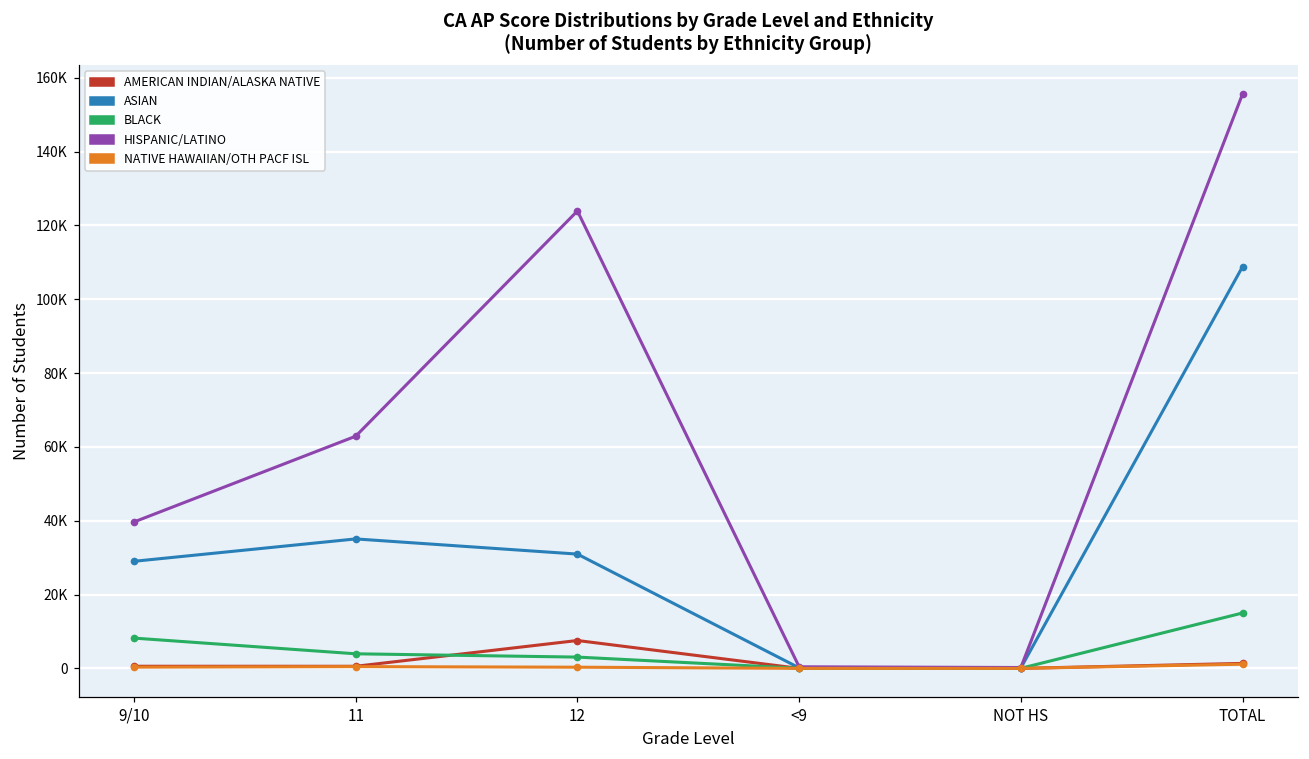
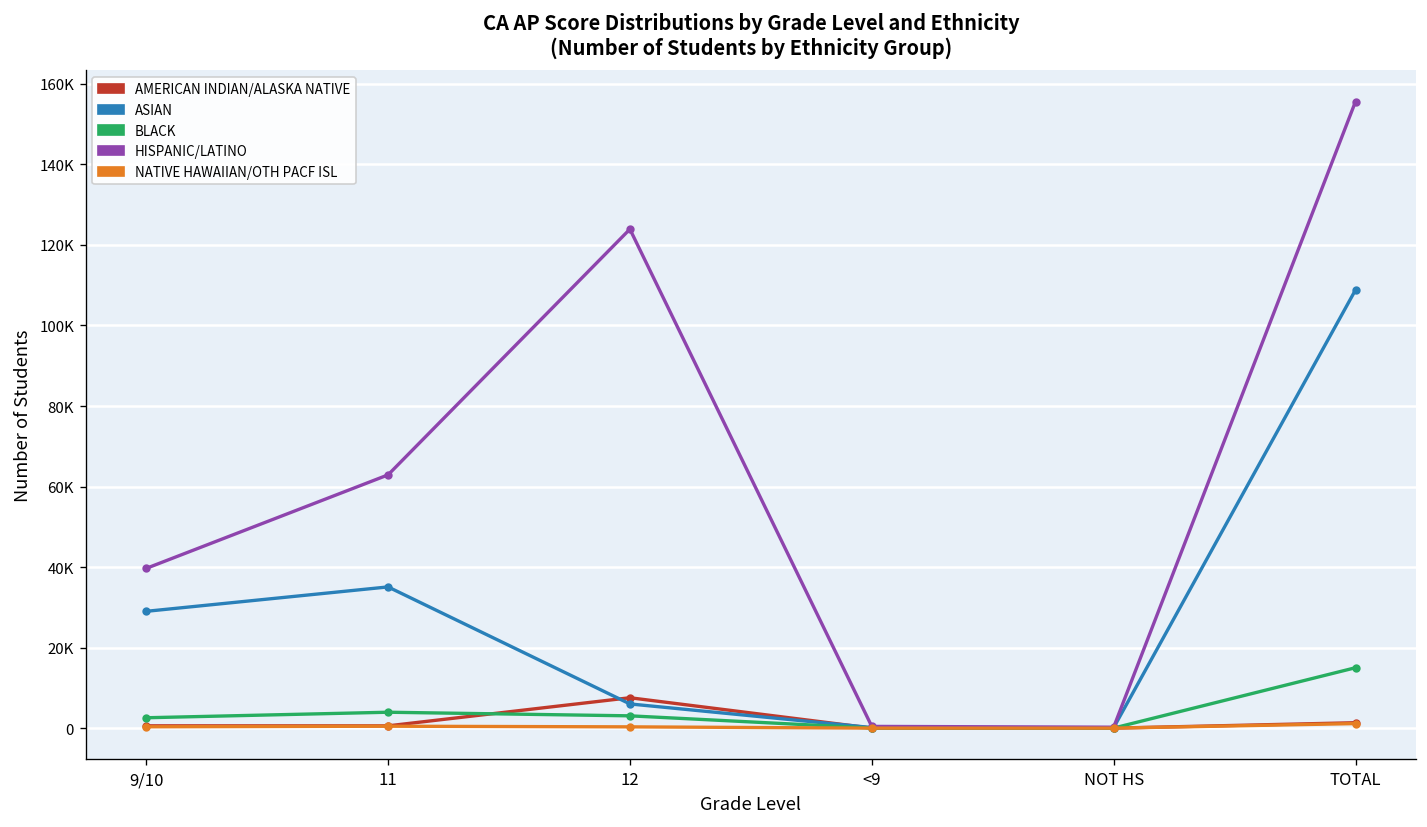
BLACK, 9/10: 8000 -> 3000
ASIAN, 12: 31000 -> 6000
